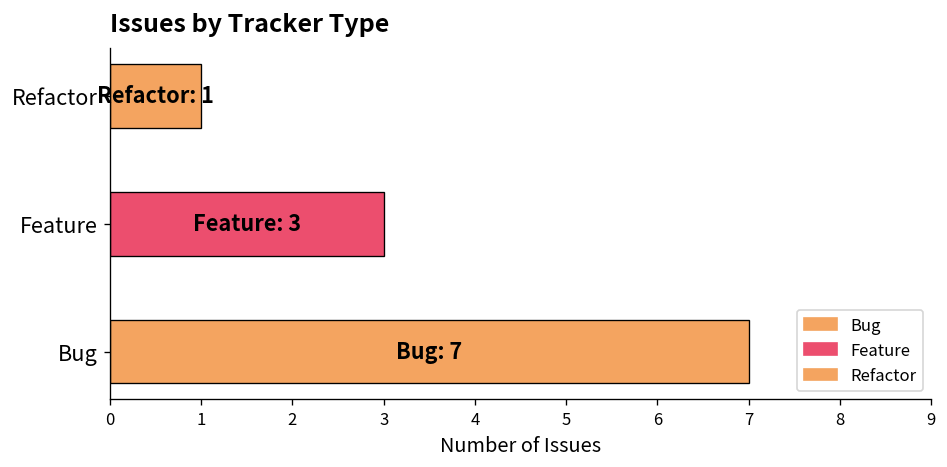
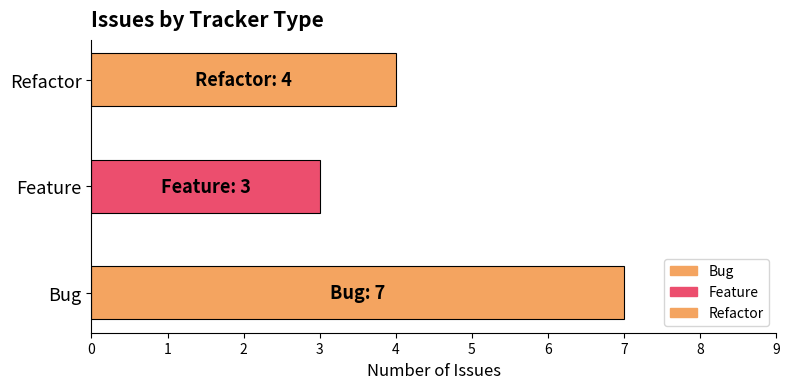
Refactor: 1 -> 4
